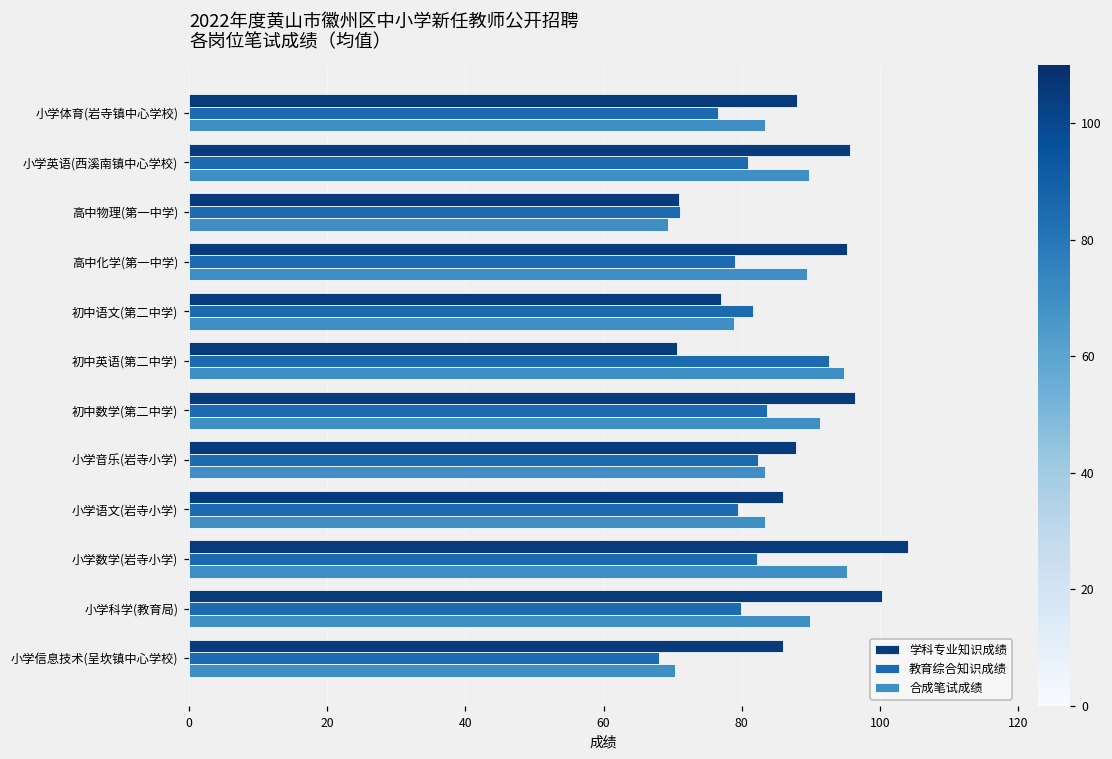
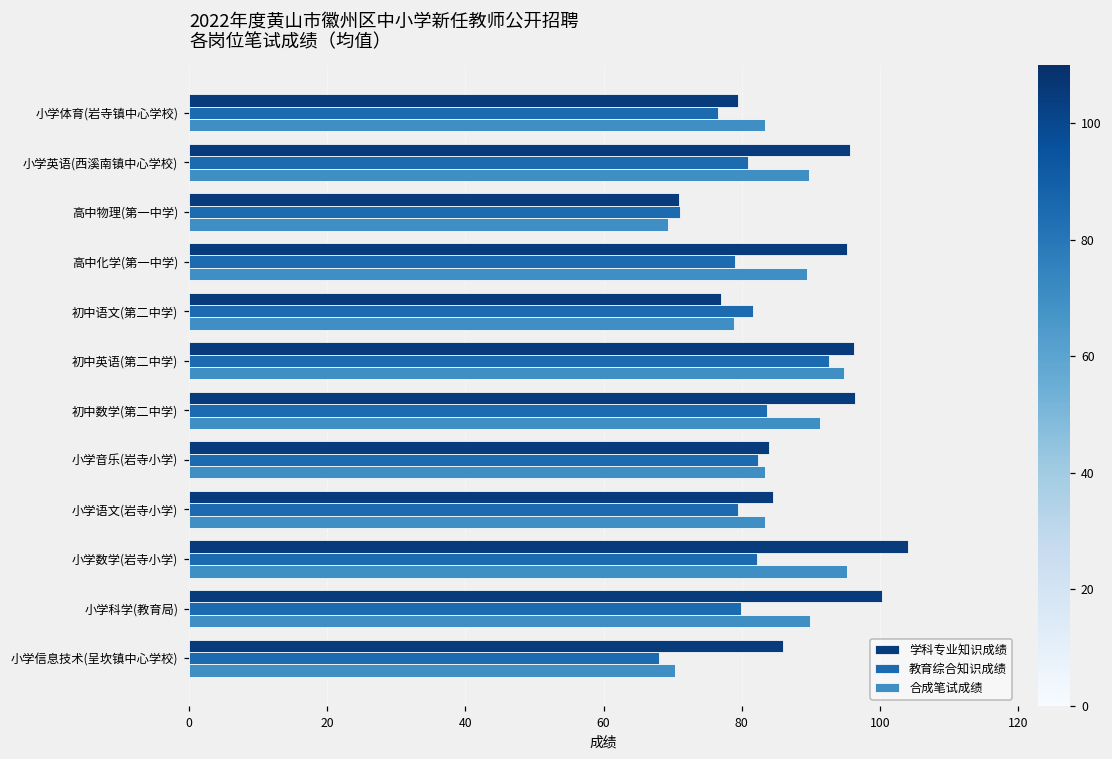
学科专业知识成绩, 小学体育(岩寺镇中心学校): 88 -> 80
学科专业知识成绩, 初中英语(第二中学): 71 -> 96
学科专业知识成绩, 小学音乐(岩寺小学): 88 -> 84
学科专业知识成绩, 小学语文(岩寺小学): 86 -> 85
